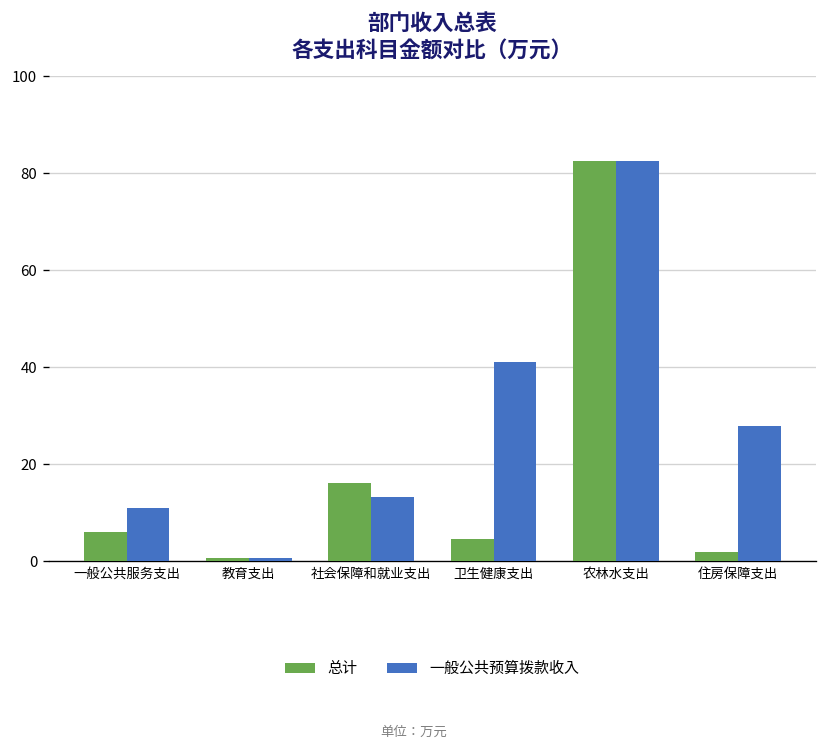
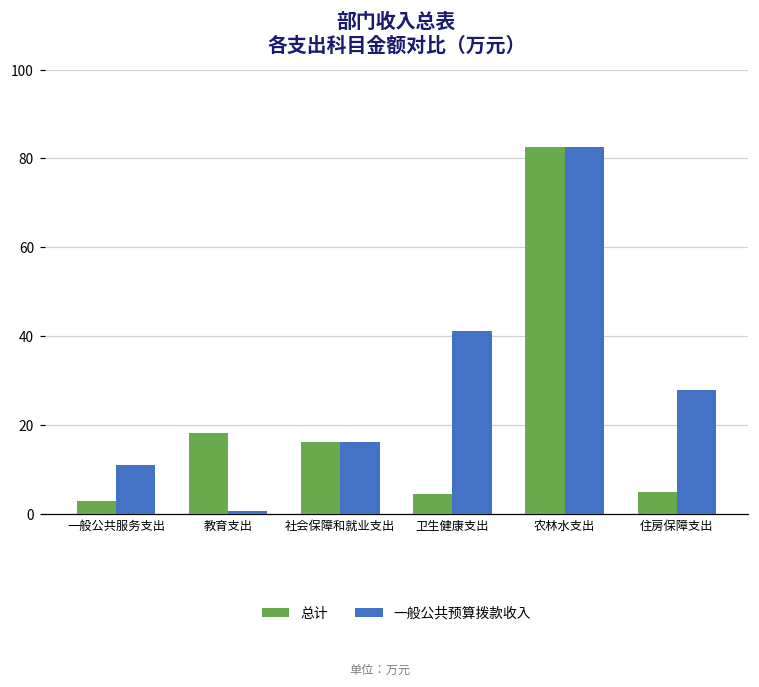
总计, 一般公共服务支出: 6 -> 3
总计, 教育支出: 1 -> 18
一般公共预算拨款收入, 社会保障和就业支出: 13 -> 16
总计, 住房保障支出: 2 -> 5
